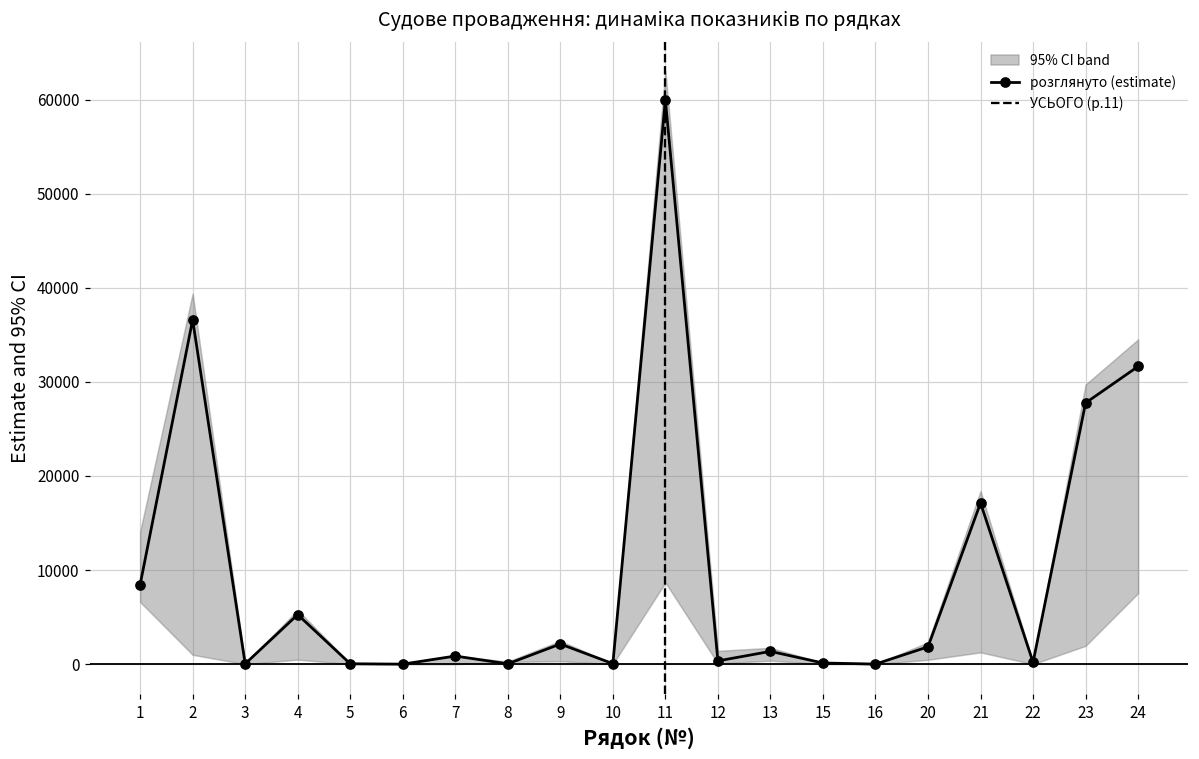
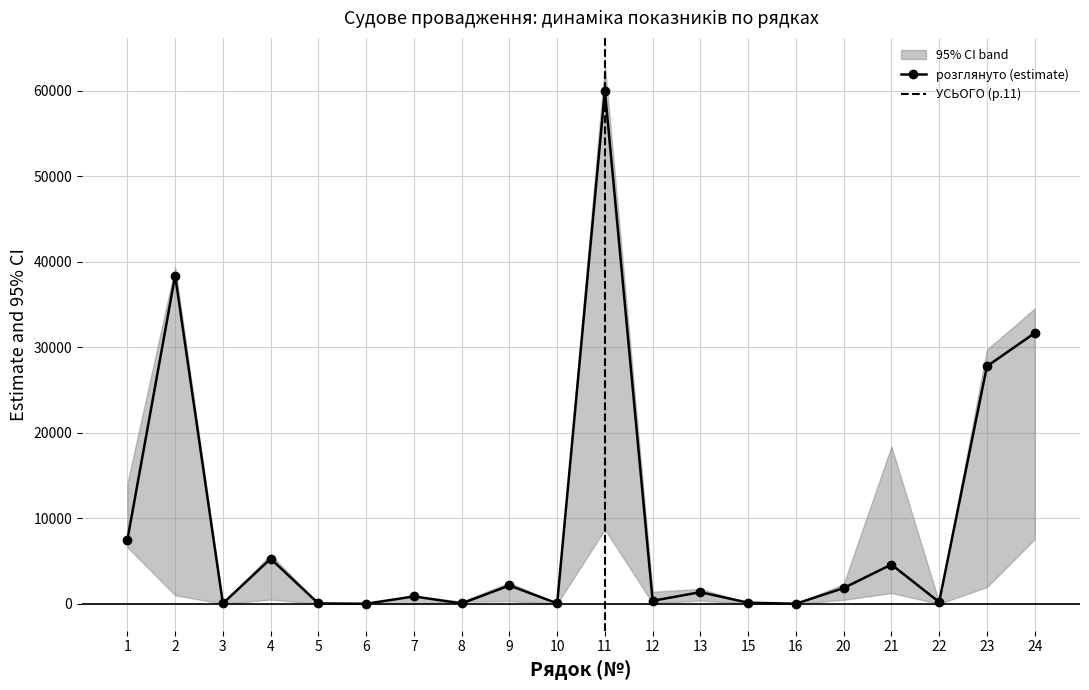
розглянуто (estimate), 1: 8000 -> 7000
розглянуто (estimate), 2: 37000 -> 38000
розглянуто (estimate), 21: 17000 -> 5000
